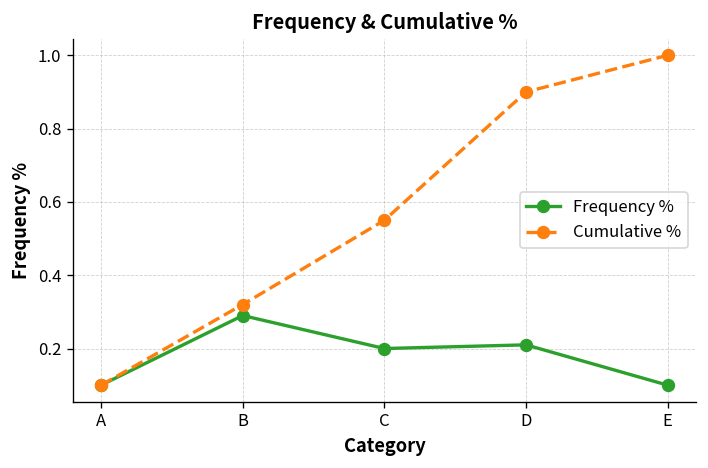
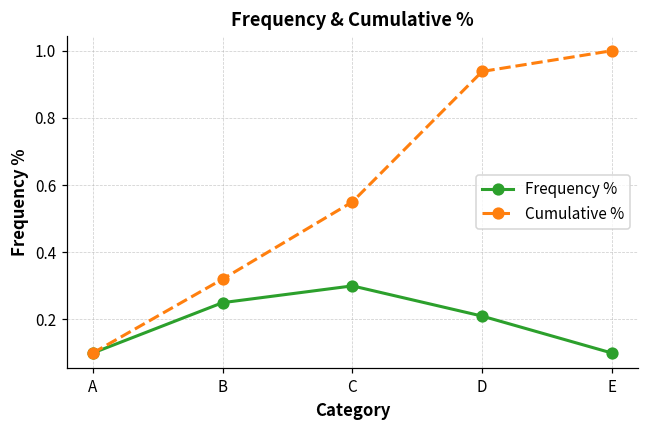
Frequency %, B: 0.29 -> 0.25
Frequency %, C: 0.2 -> 0.3
Cumulative %, D: 0.90 -> 0.94
